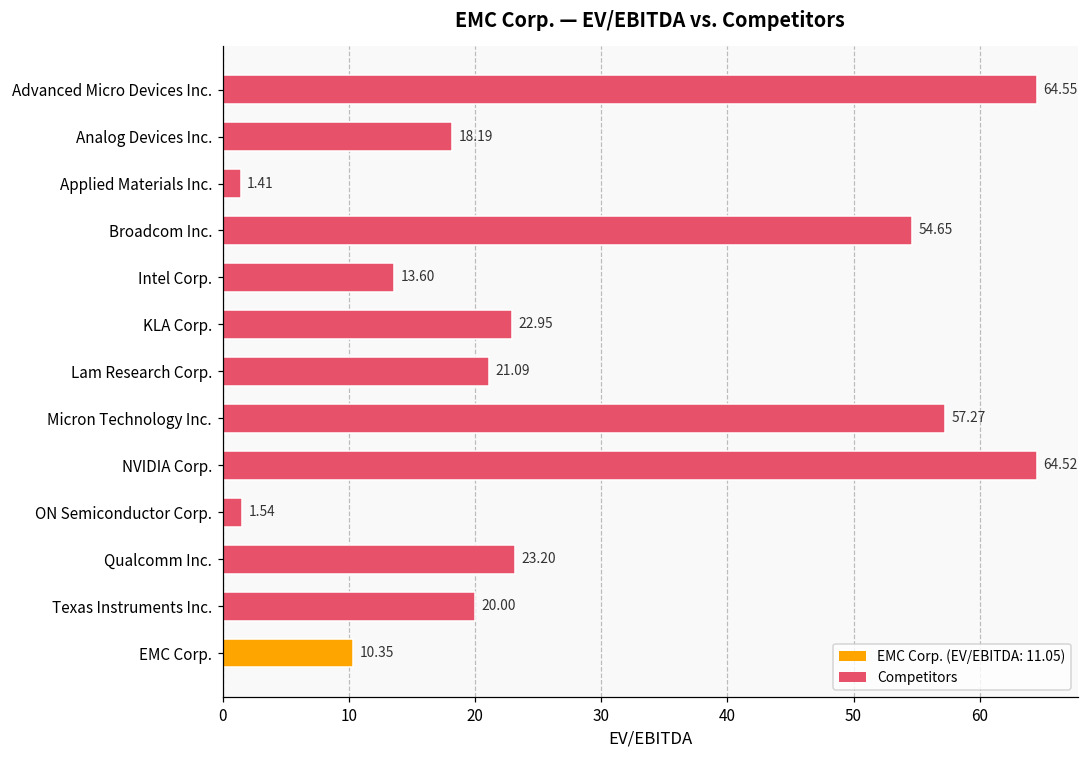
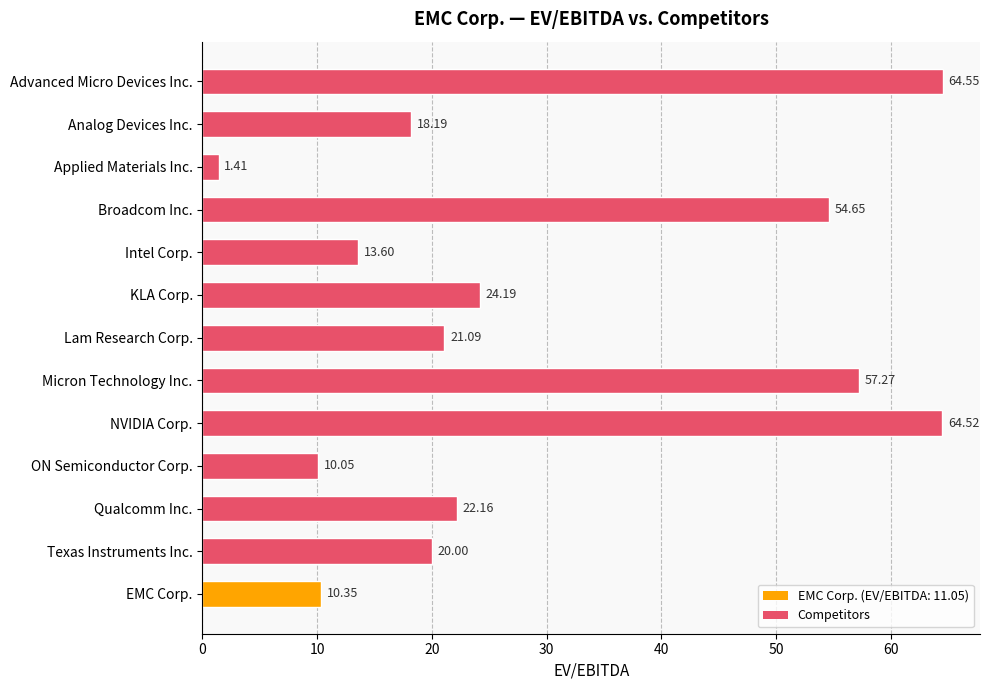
KLA Corp.: 22.95 -> 24.19
ON Semiconductor Corp.: 1.54 -> 10.05
Qualcomm Inc.: 23.20 -> 22.16
